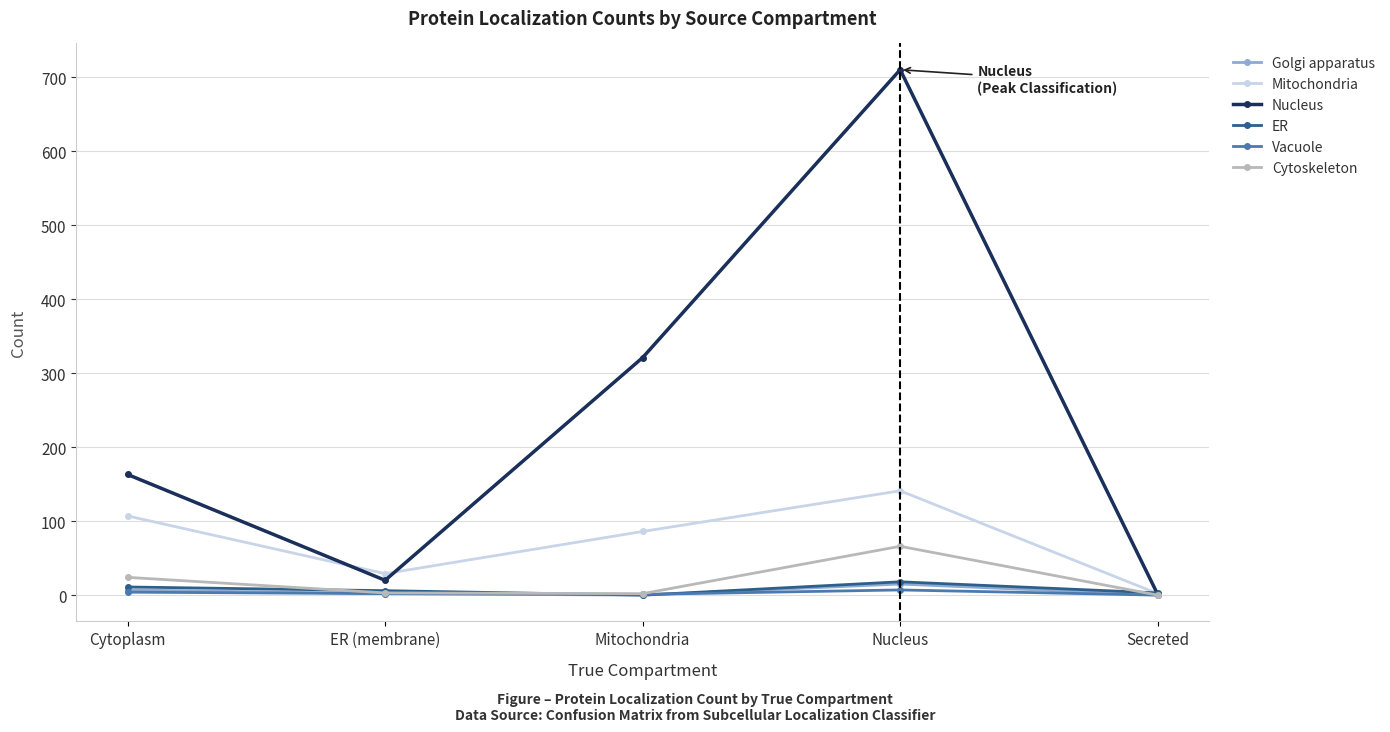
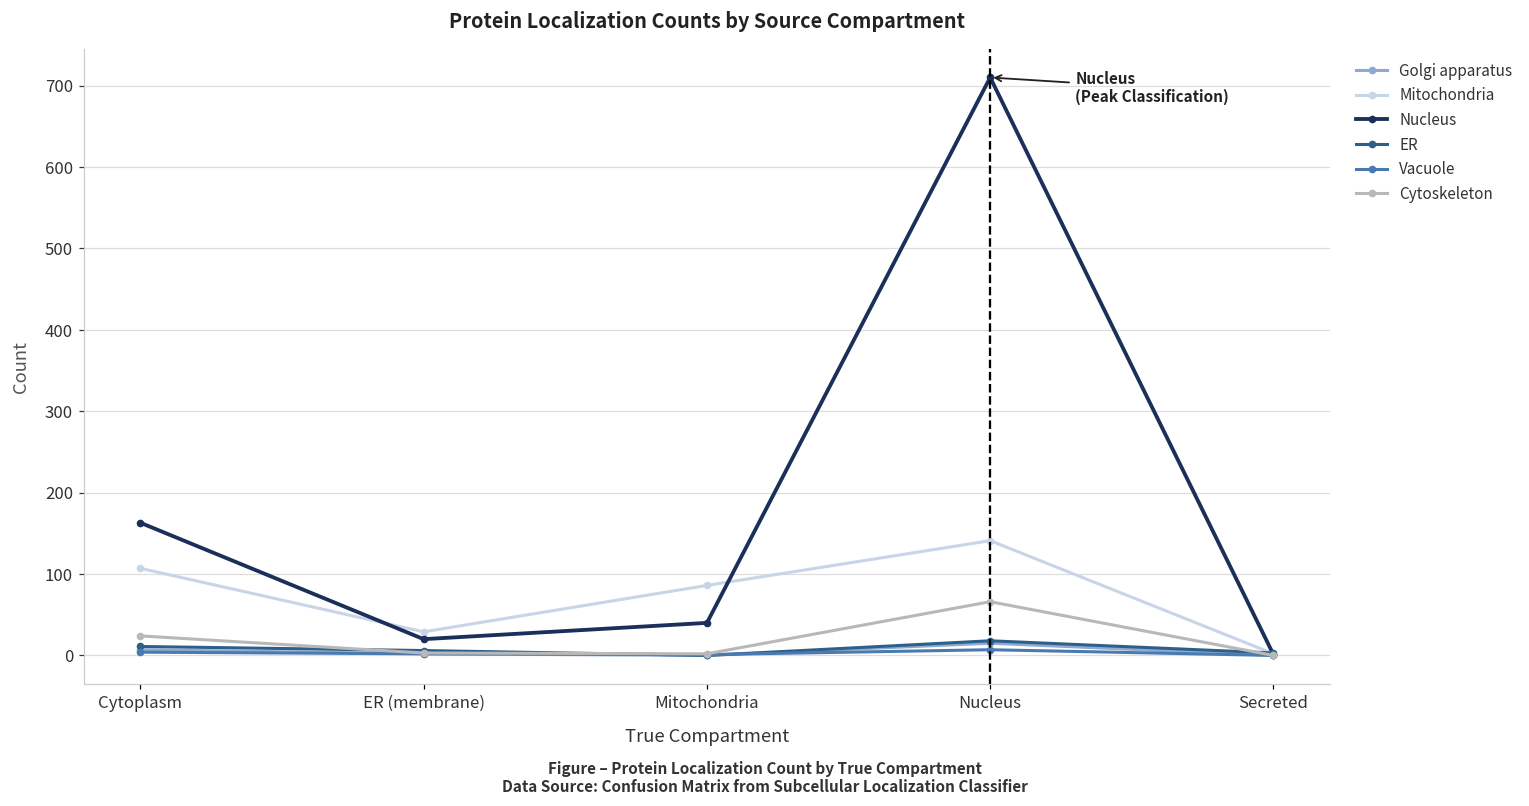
Nucleus, Mitochondria: 320 -> 40
